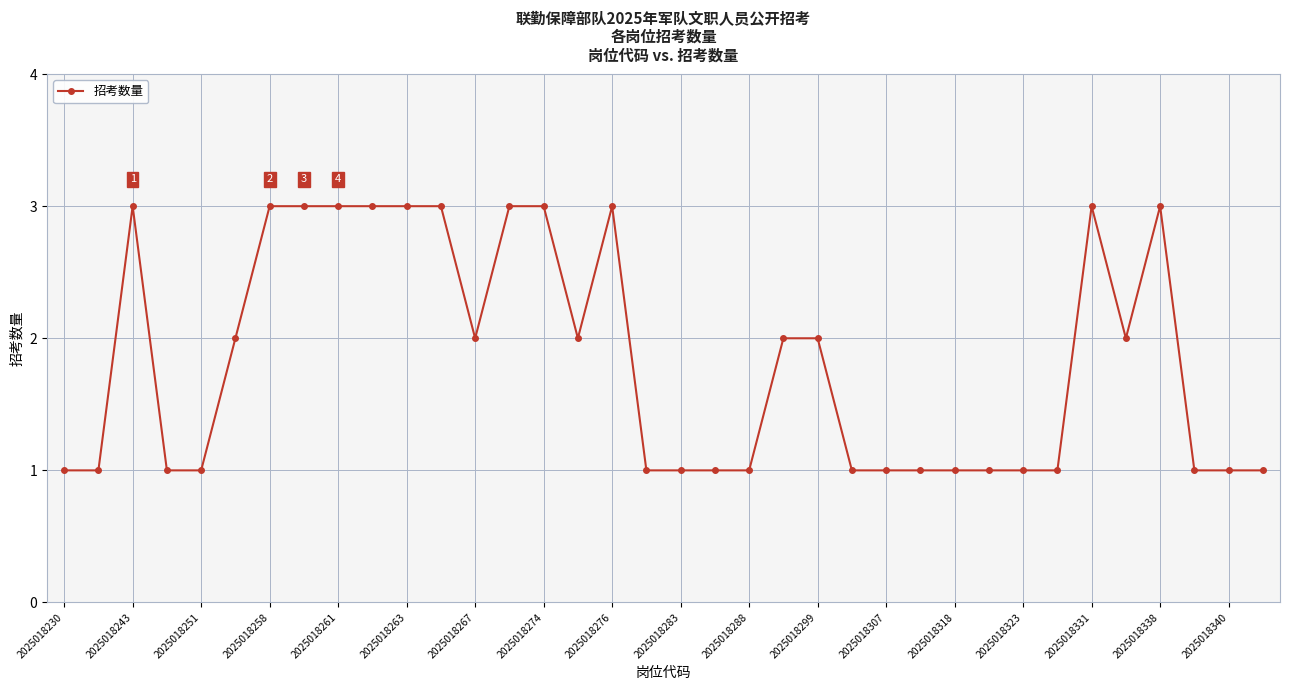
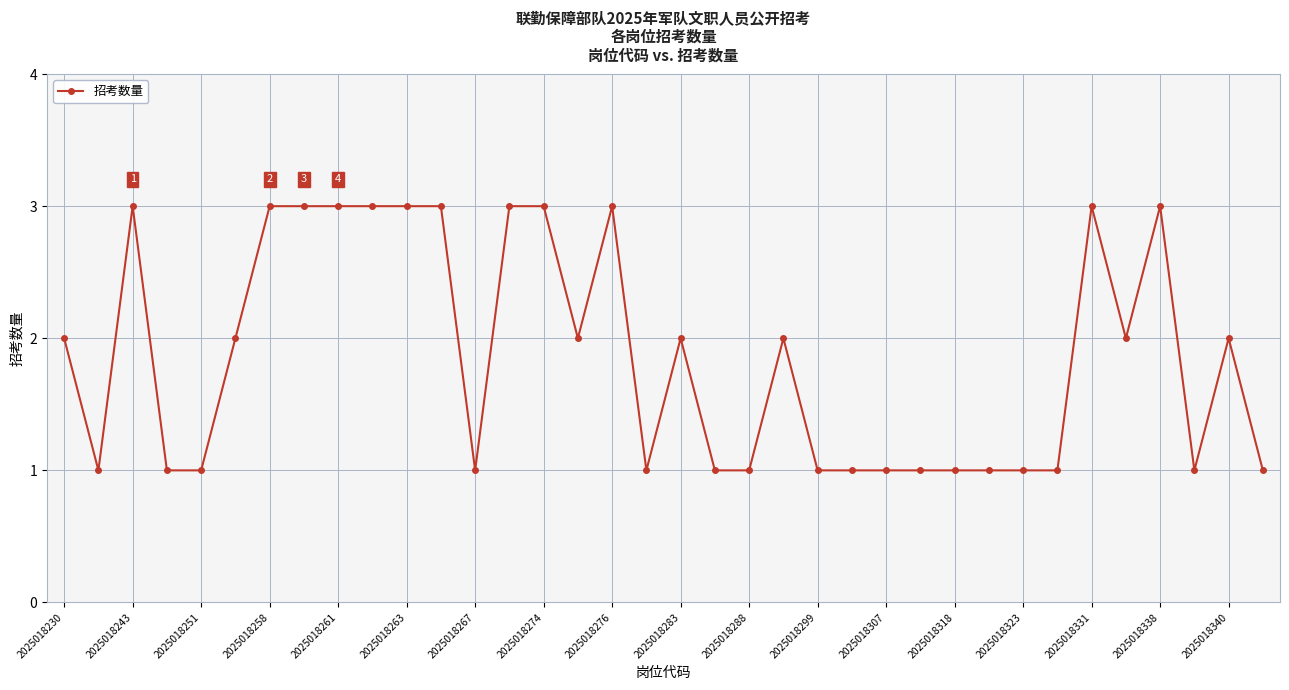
2025018230: 1 -> 2
2025018267: 2 -> 1
2025018283: 1 -> 2
2025018299: 2 -> 1
2025018340: 1 -> 2
